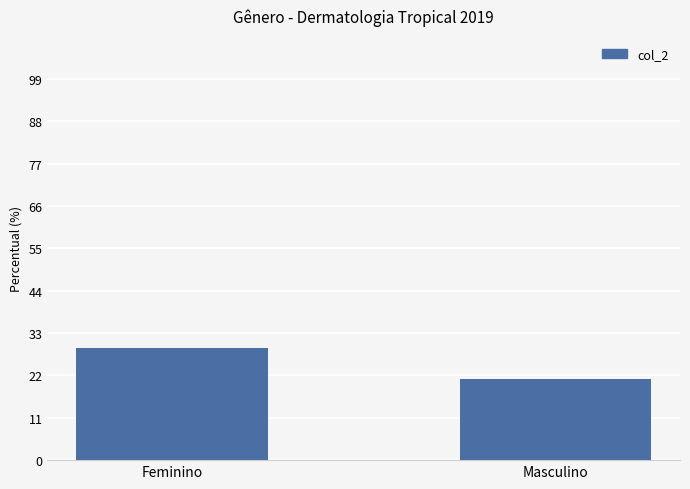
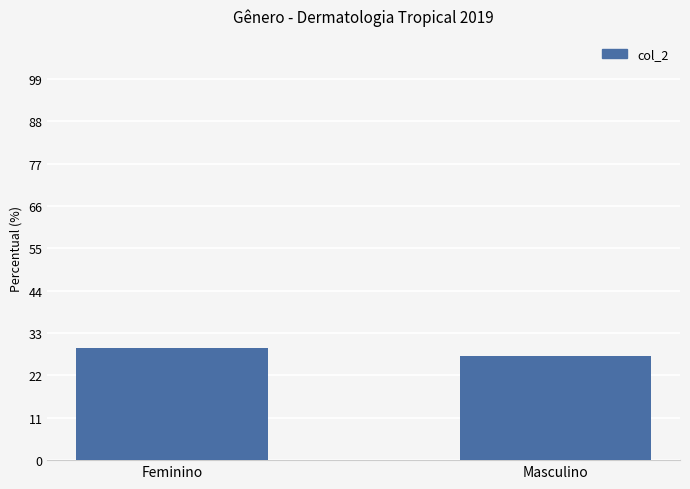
Masculino: 21 -> 27
